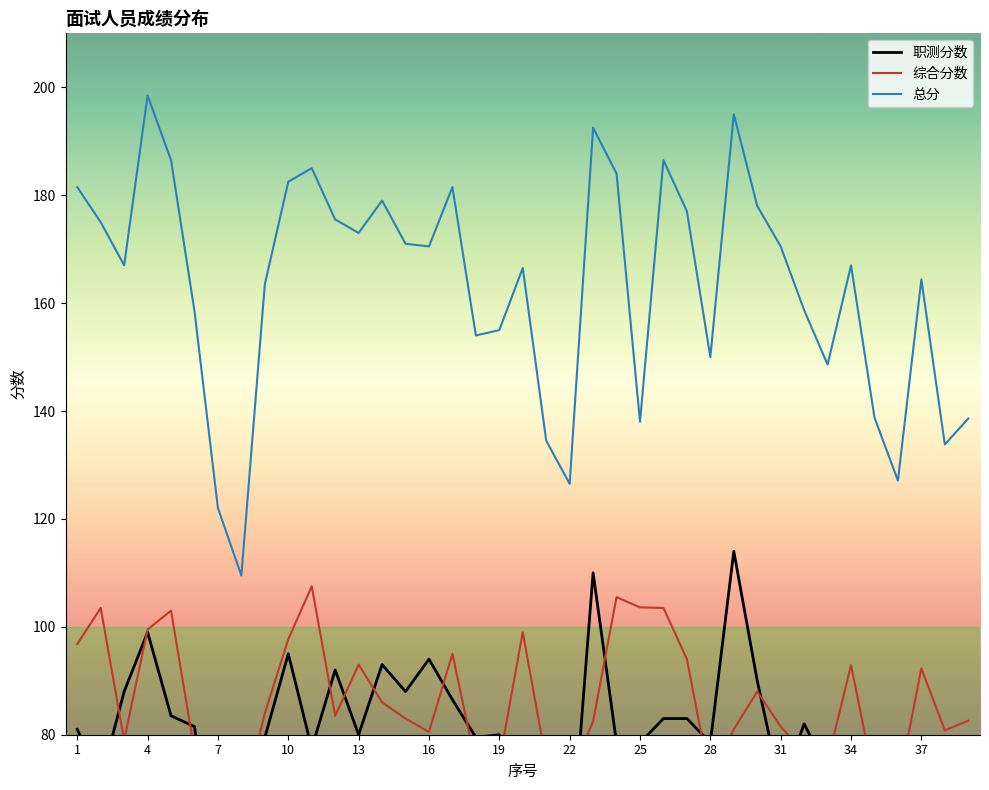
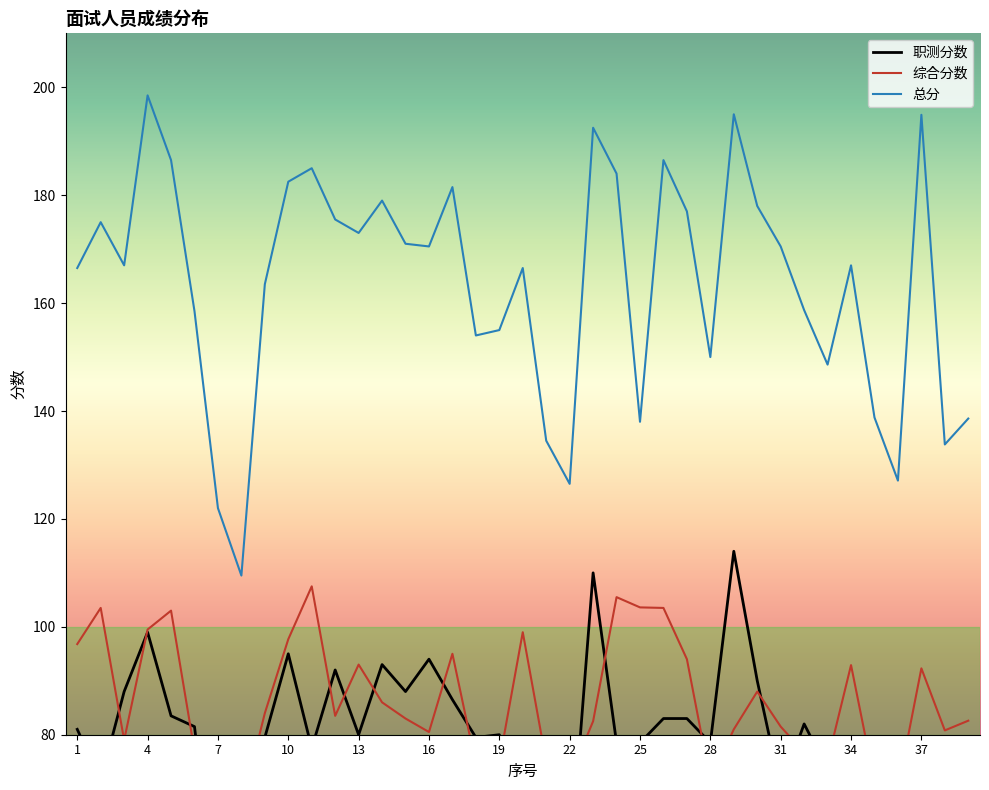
总分, 1: 182 -> 167
总分, 37: 164 -> 195
